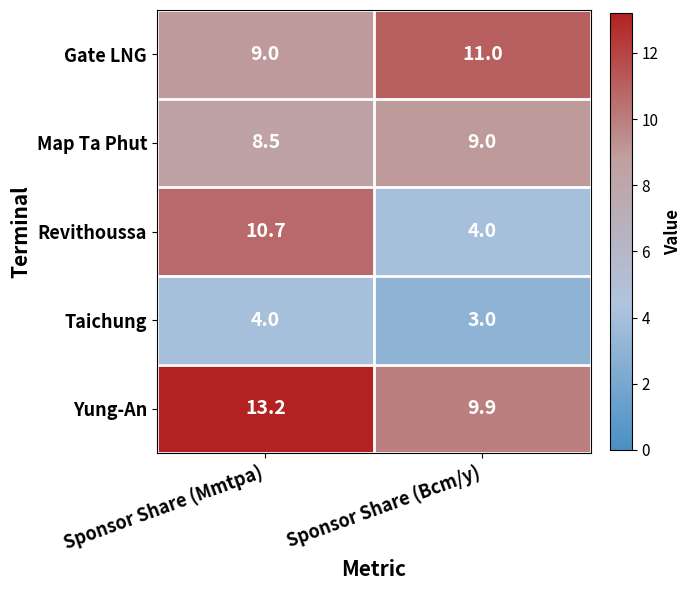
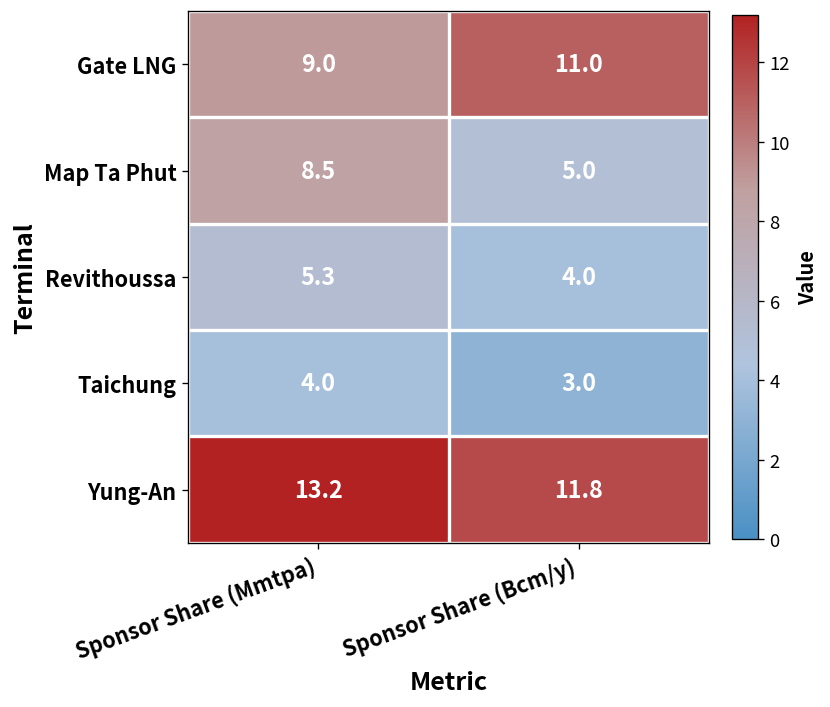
Map Ta Phut, Sponsor Share (Bcm/y): 9.0 -> 5.0
Revithoussa, Sponsor Share (Mmtpa): 10.7 -> 5.3
Yung-An, Sponsor Share (Bcm/y): 9.9 -> 11.8
